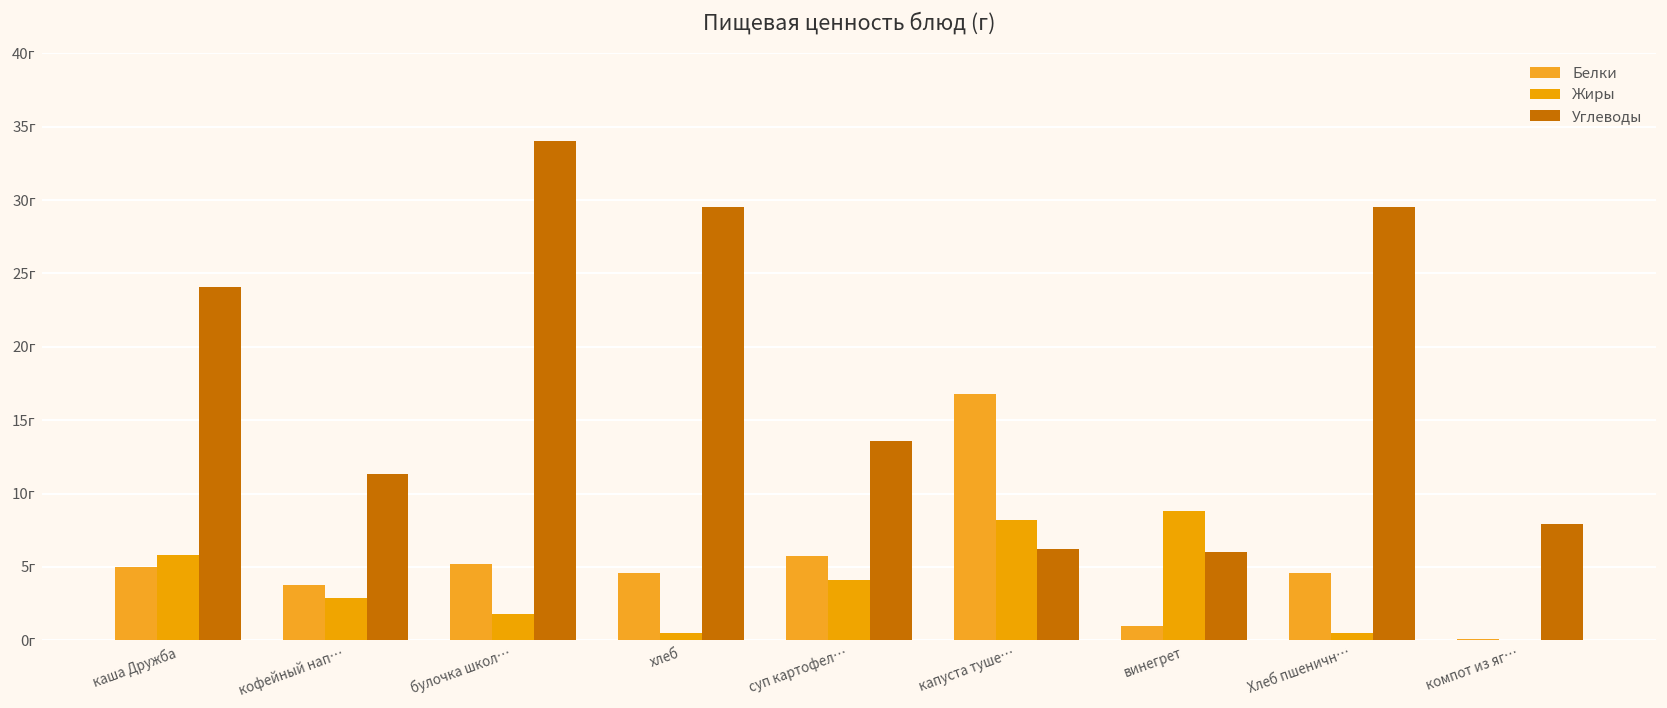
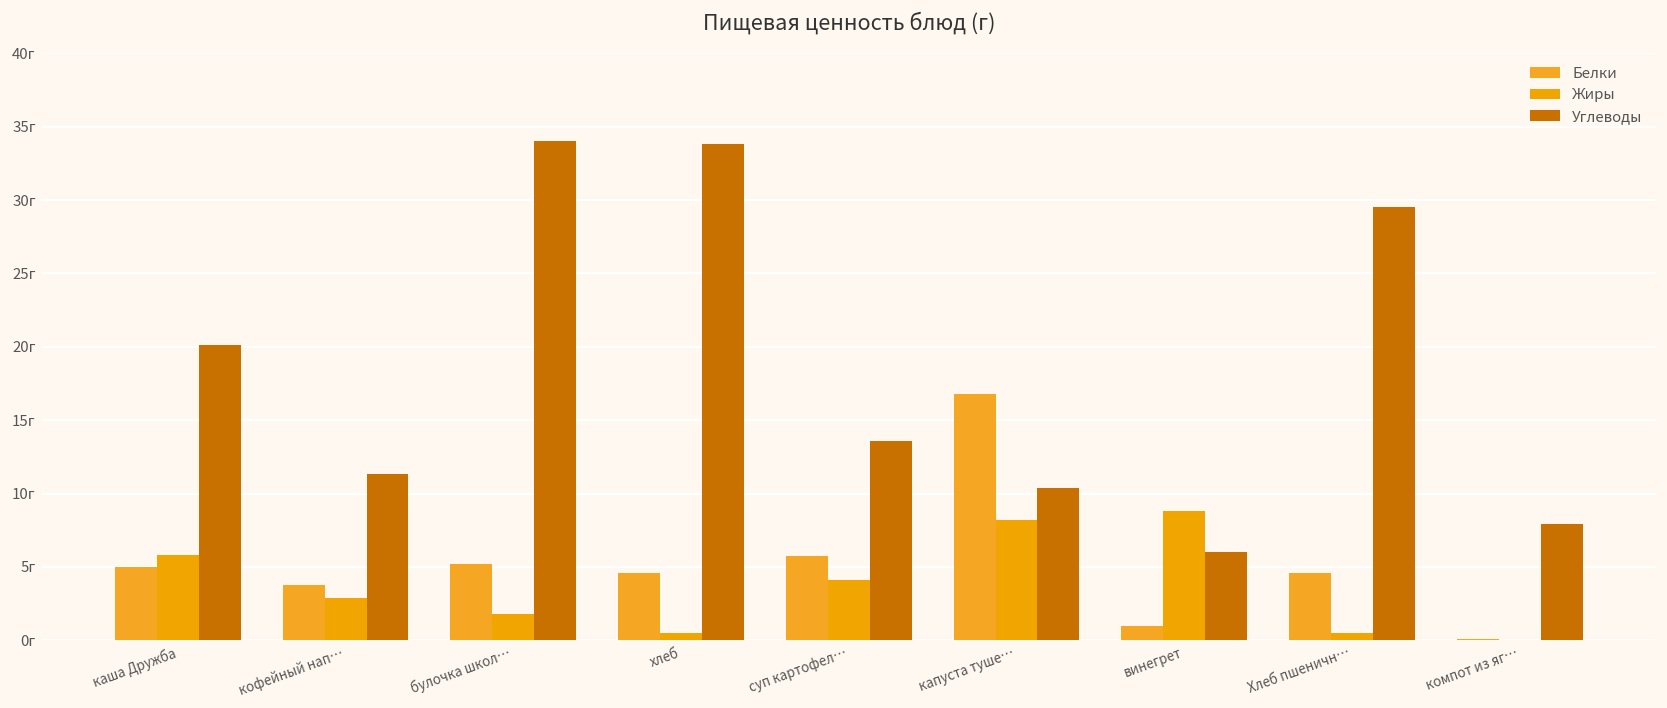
Углеводы, каша Дружба: 24.1г -> 20.1г
Углеводы, хлеб: 29.5г -> 33.8г
Углеводы, капуста туше…: 6.2г -> 10.4г
